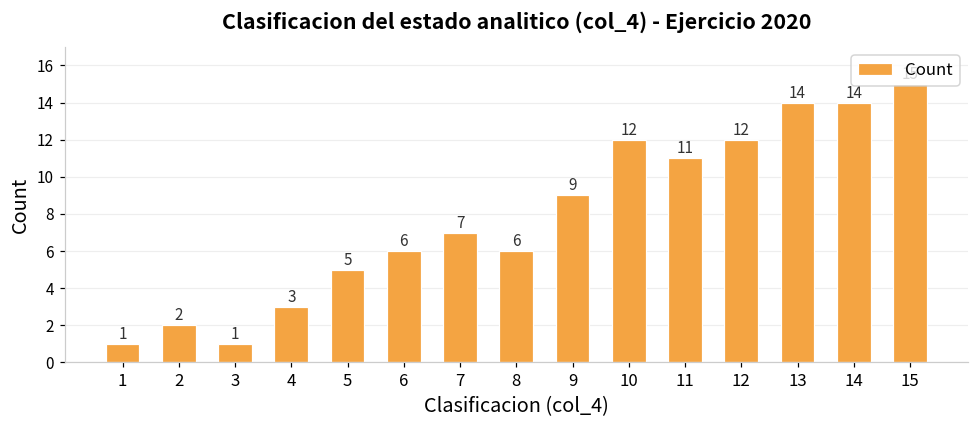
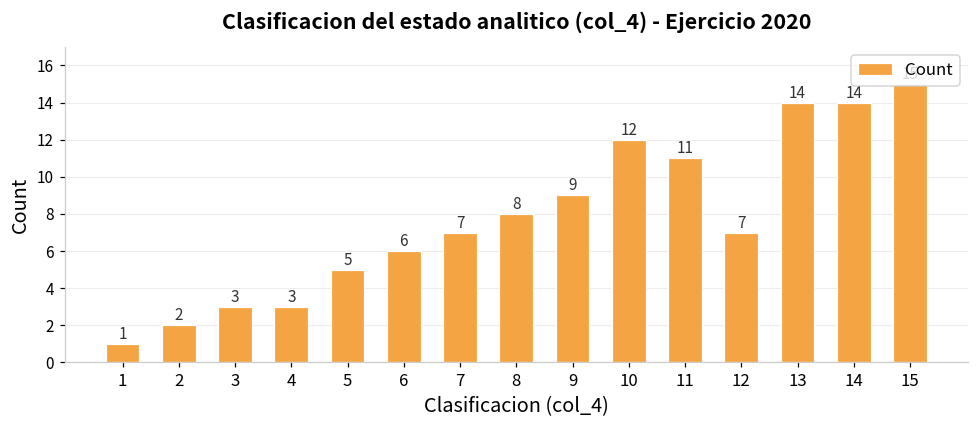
3: 1 -> 3
8: 6 -> 8
12: 12 -> 7
